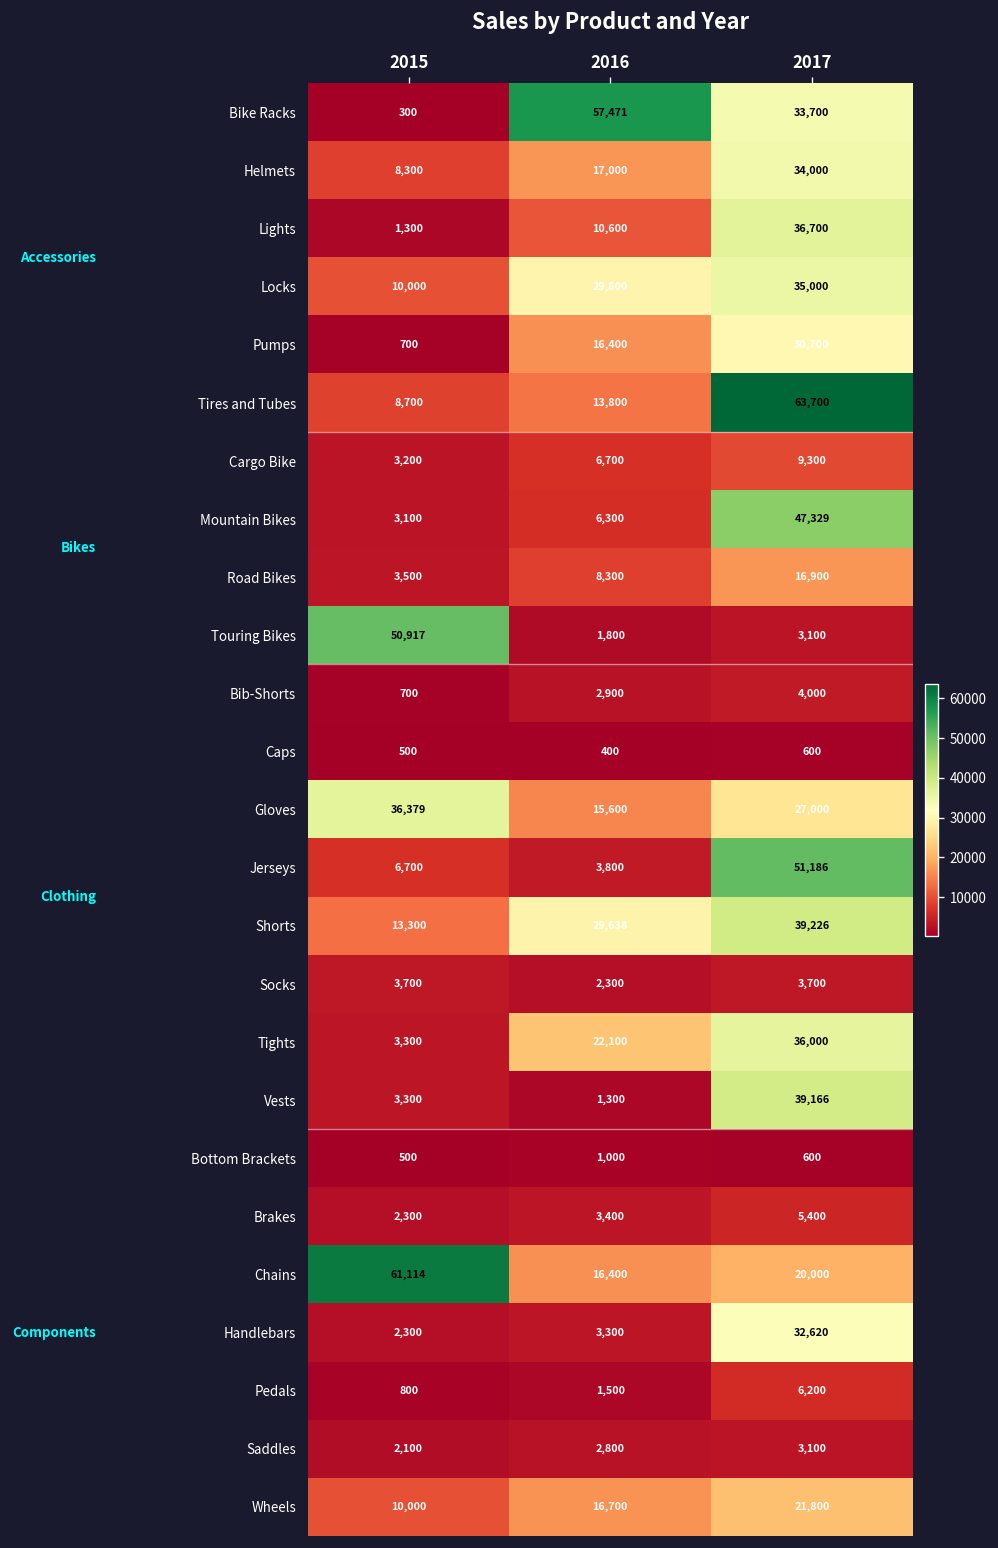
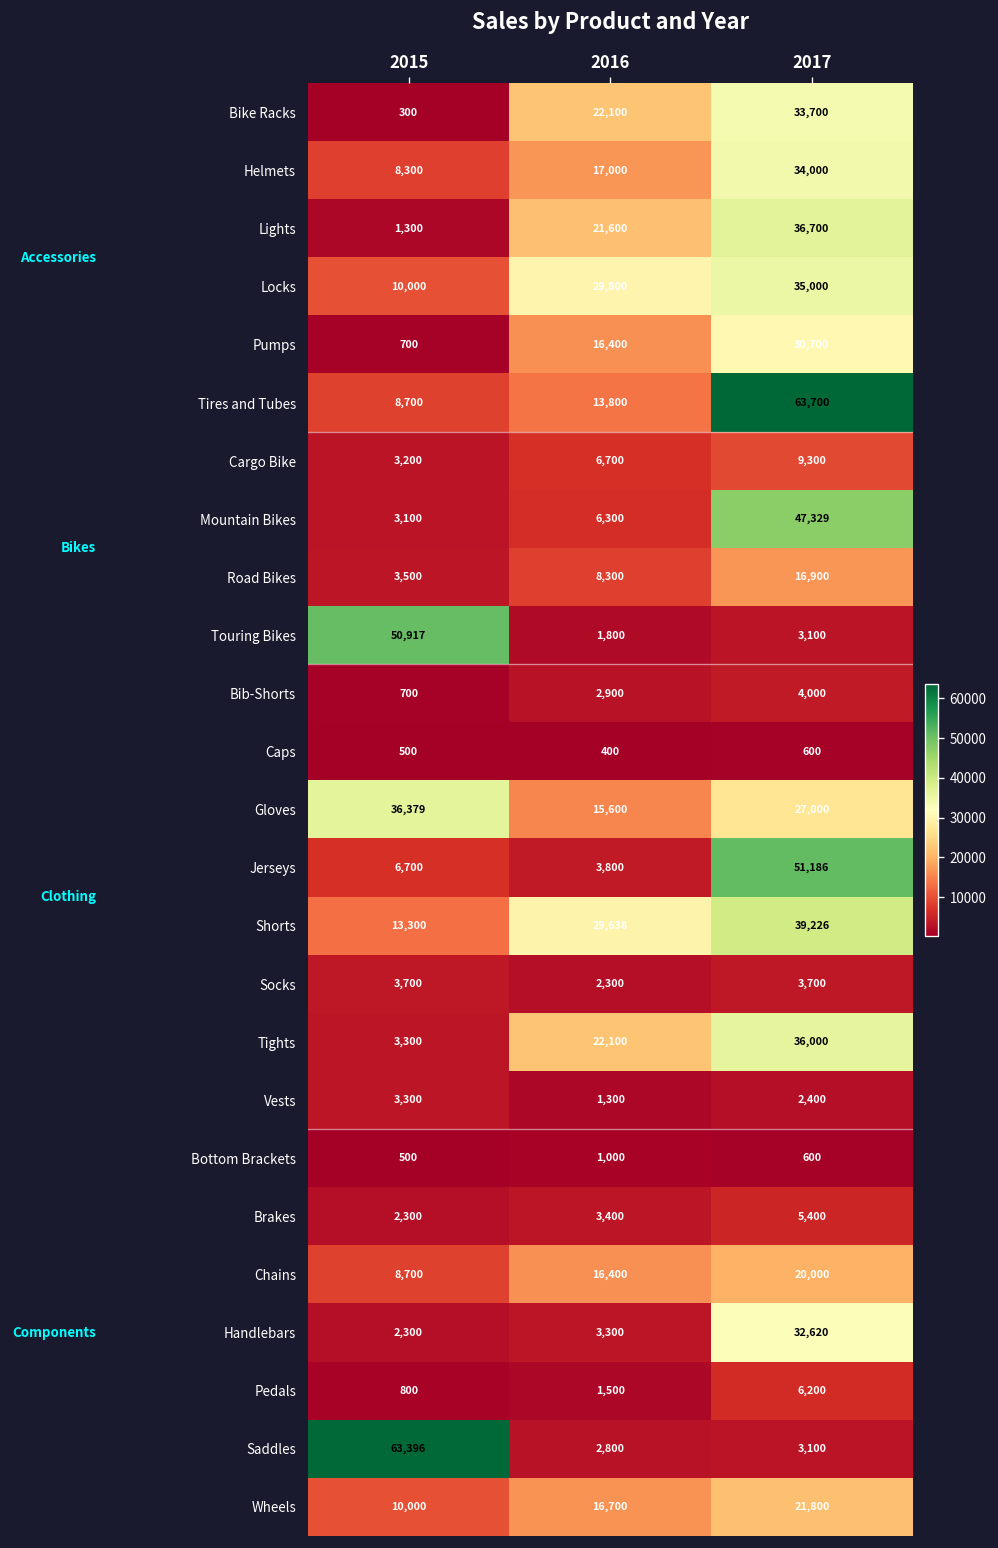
Bike Racks, 2016: 57,471 -> 22,100
Lights, 2016: 10,600 -> 21,600
Vests, 2017: 39,166 -> 2,400
Chains, 2015: 61,114 -> 8,700
Saddles, 2015: 2,100 -> 63,396
